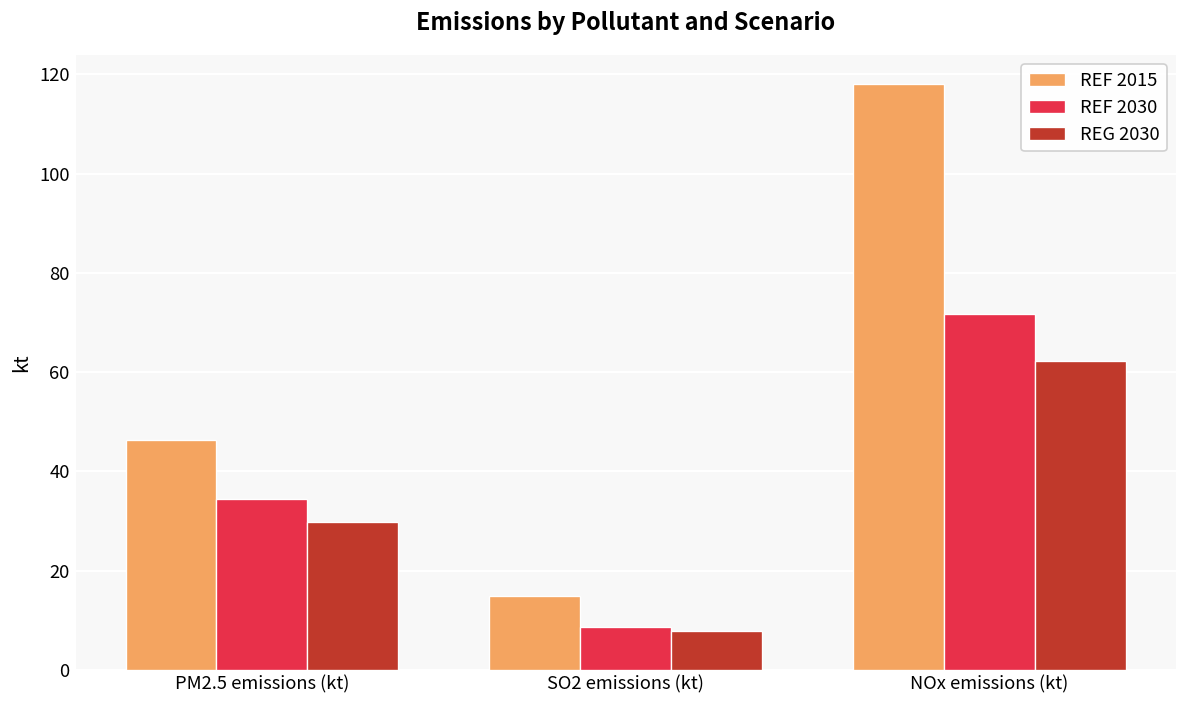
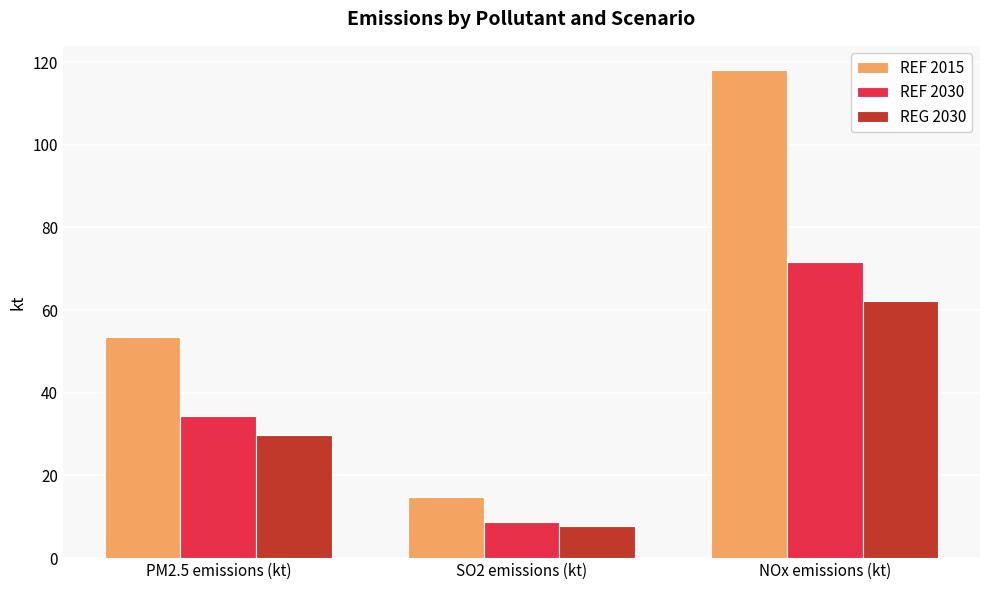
REF 2015, PM2.5 emissions (kt): 46 -> 53
